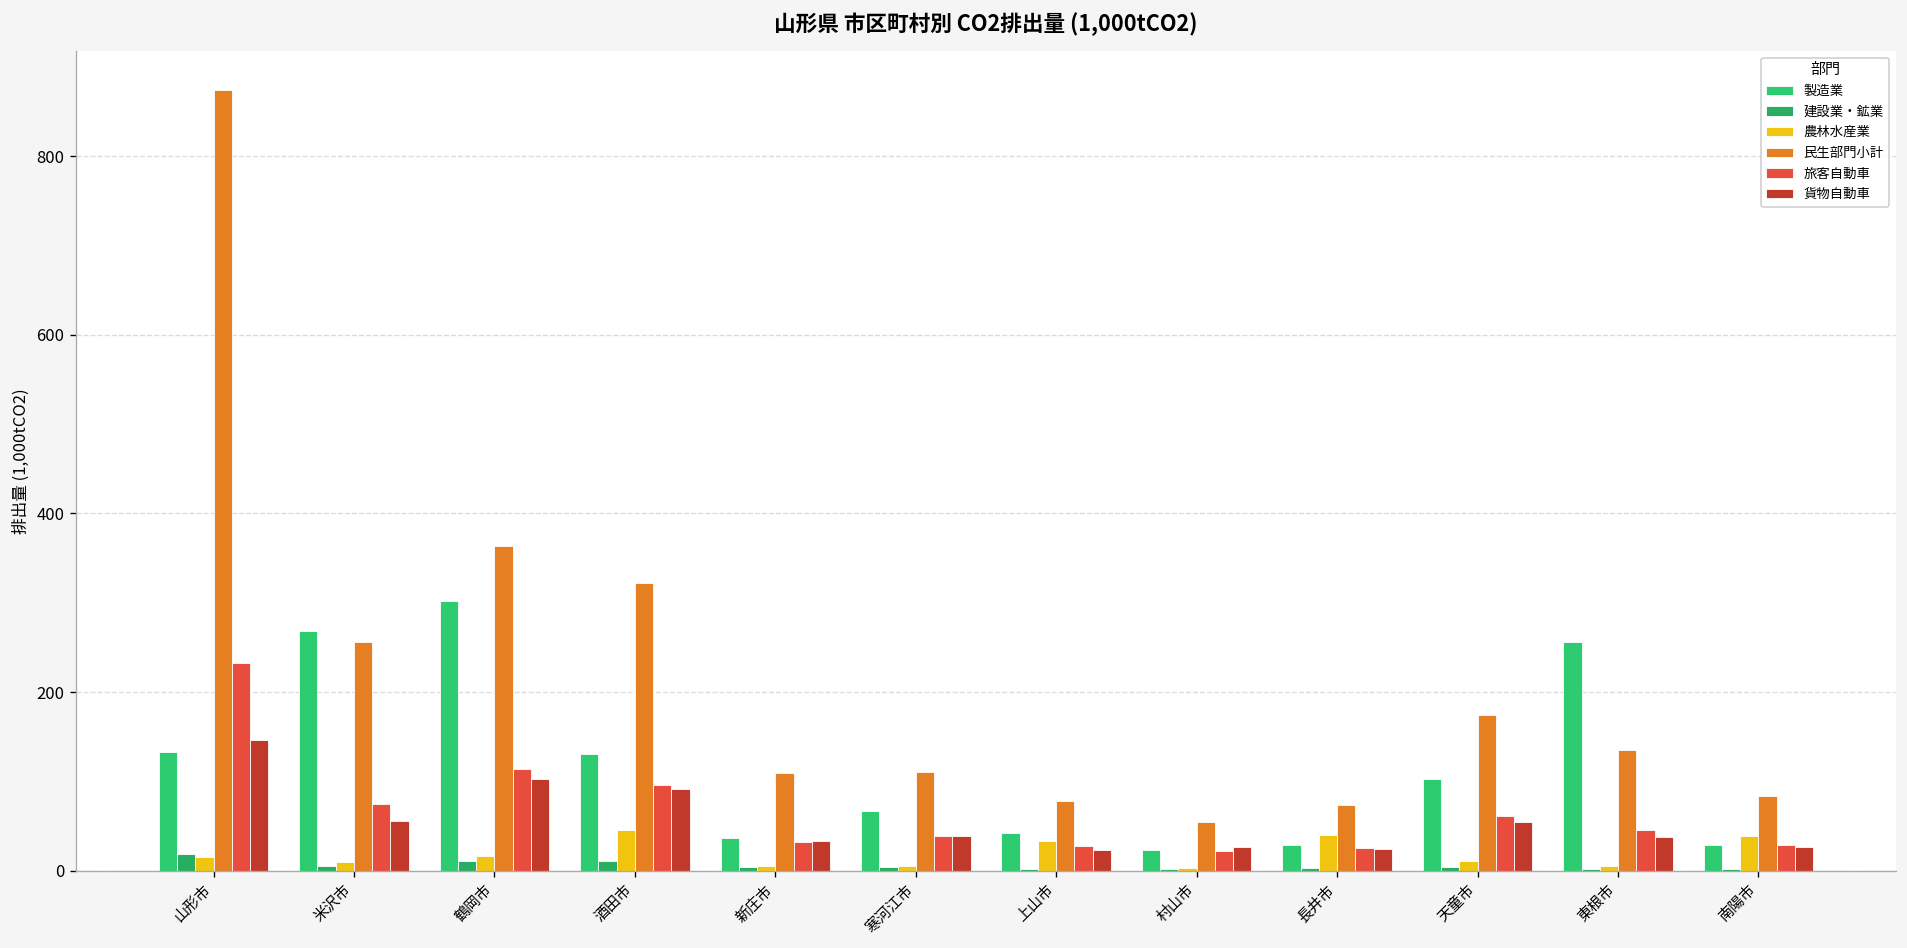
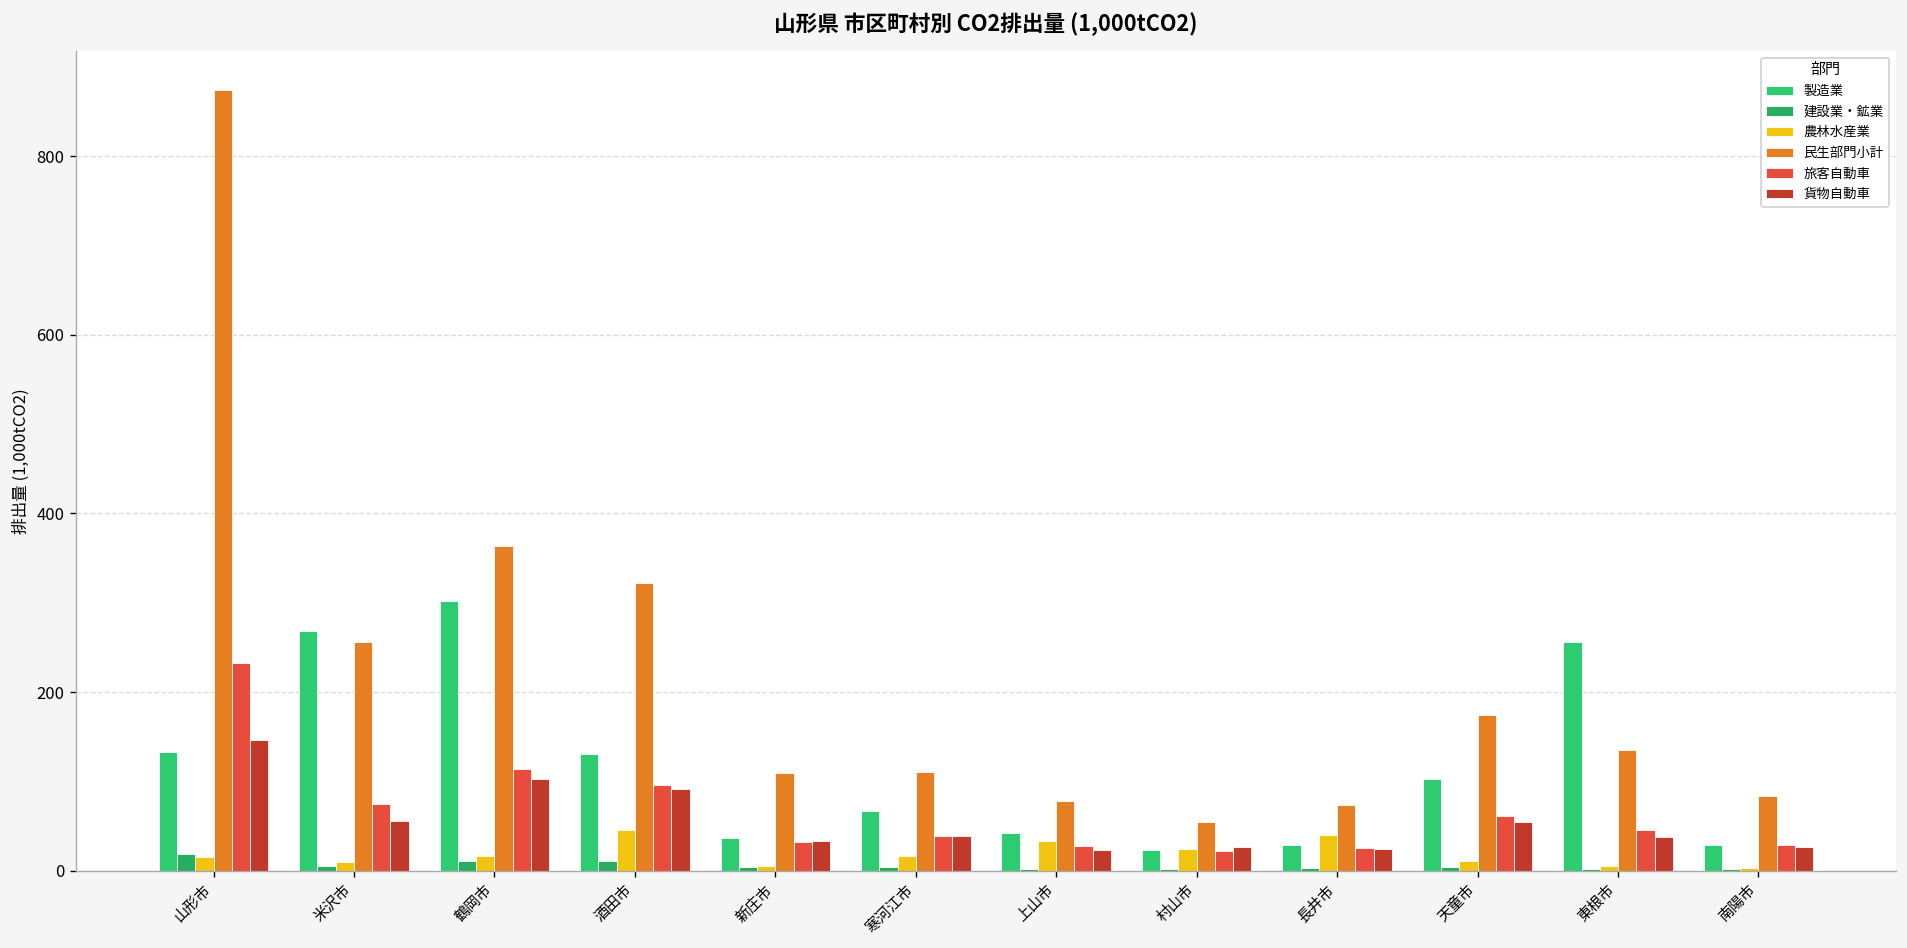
農林水産業, 寒河江市: 10 -> 20
農林水産業, 村山市: 0 -> 20
農林水産業, 南陽市: 40 -> 0
